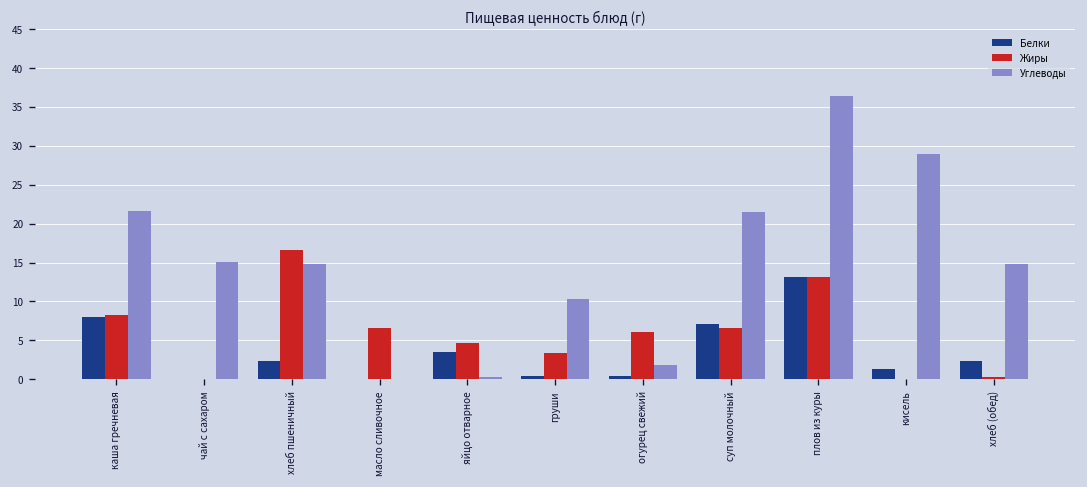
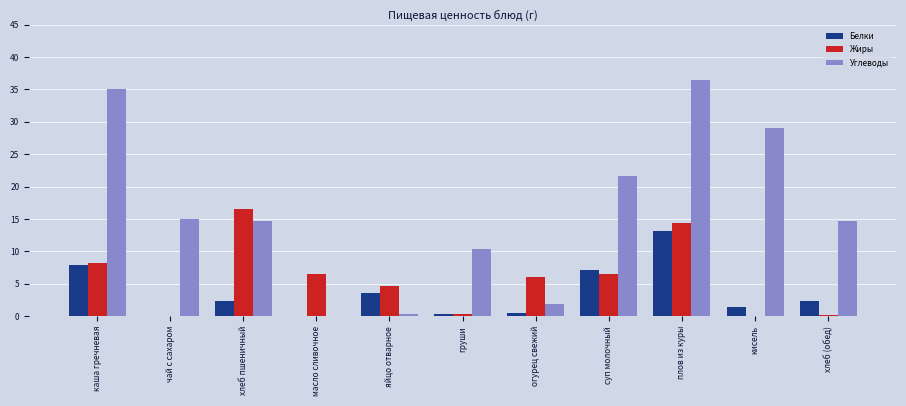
Углеводы, каша гречневая: 22 -> 35
Жиры, груши: 3 -> 0
Жиры, плов из куры: 13 -> 14
